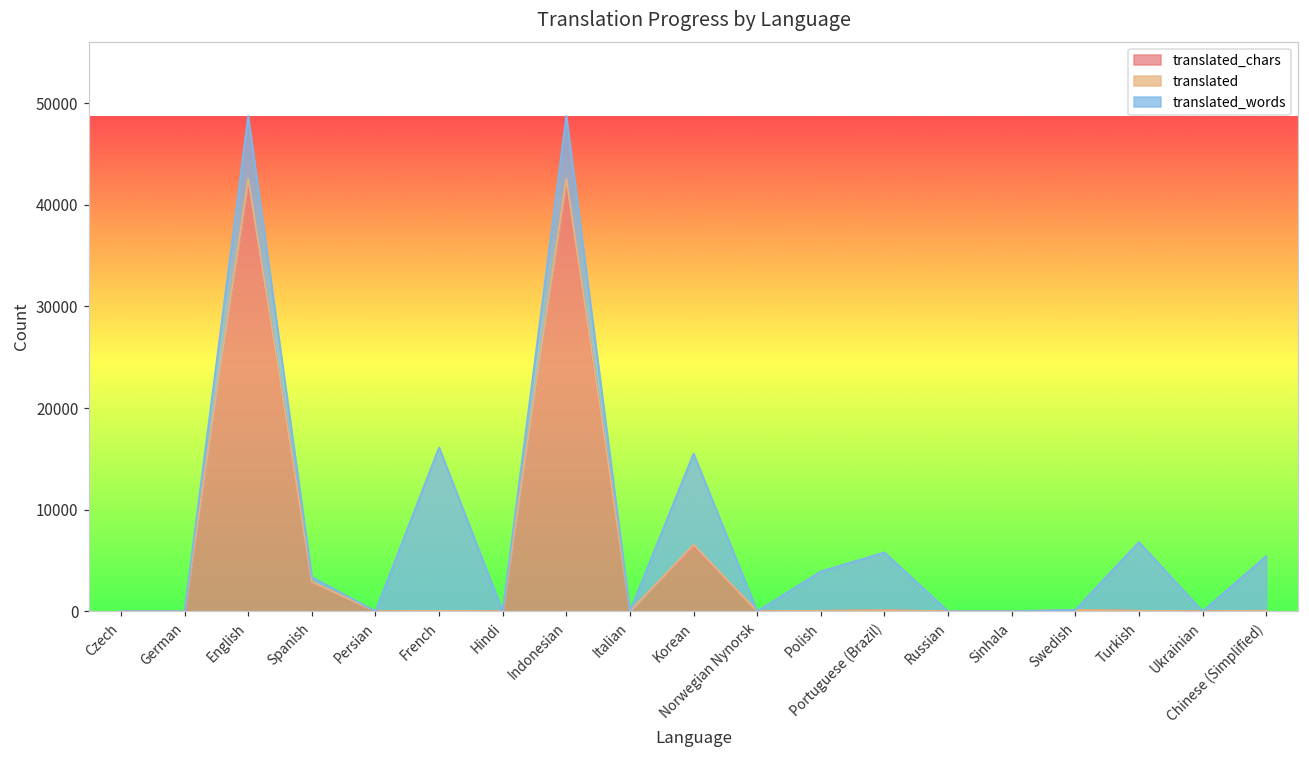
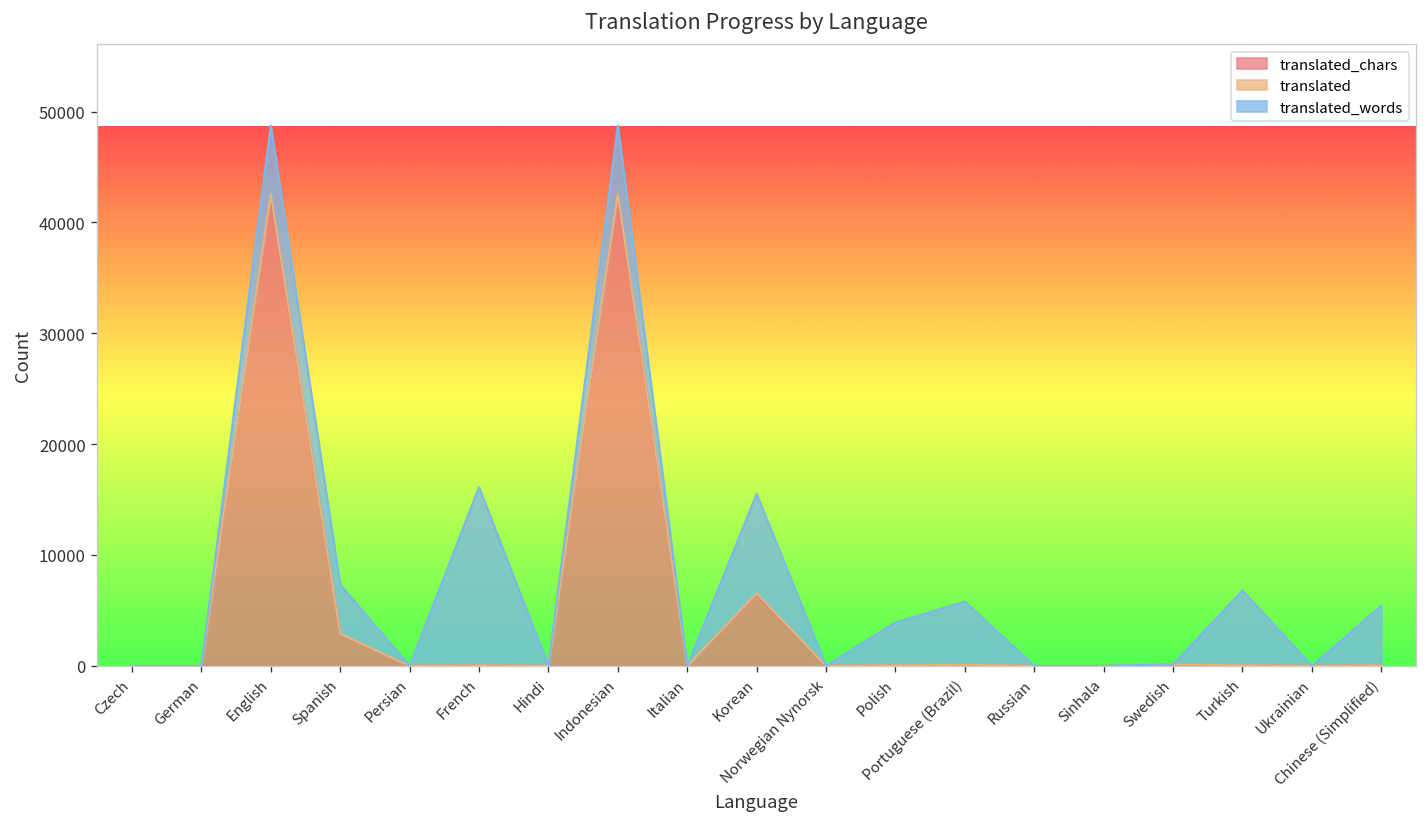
translated_words, Spanish: 0 -> 4000
